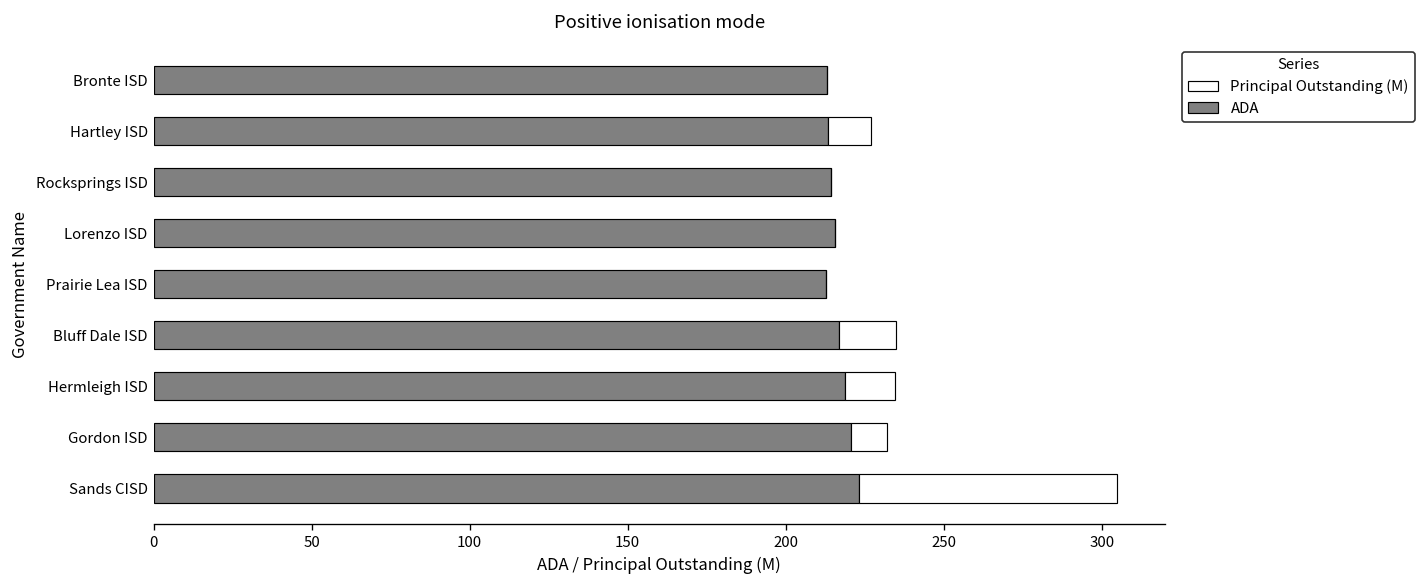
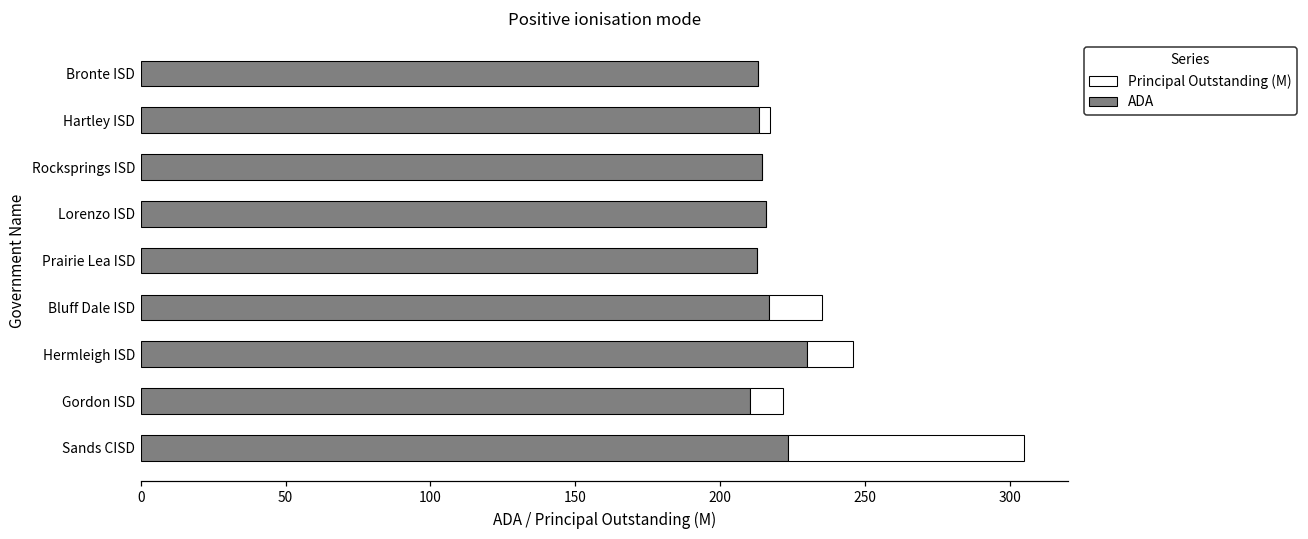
Principal Outstanding (M), Hartley ISD: 14 -> 4
ADA, Hermleigh ISD: 219 -> 230
ADA, Gordon ISD: 221 -> 210
